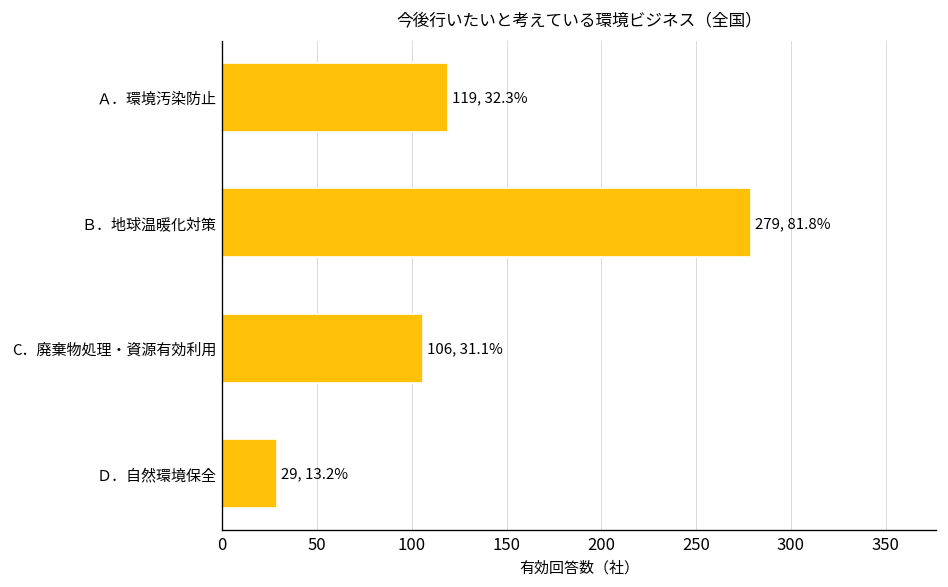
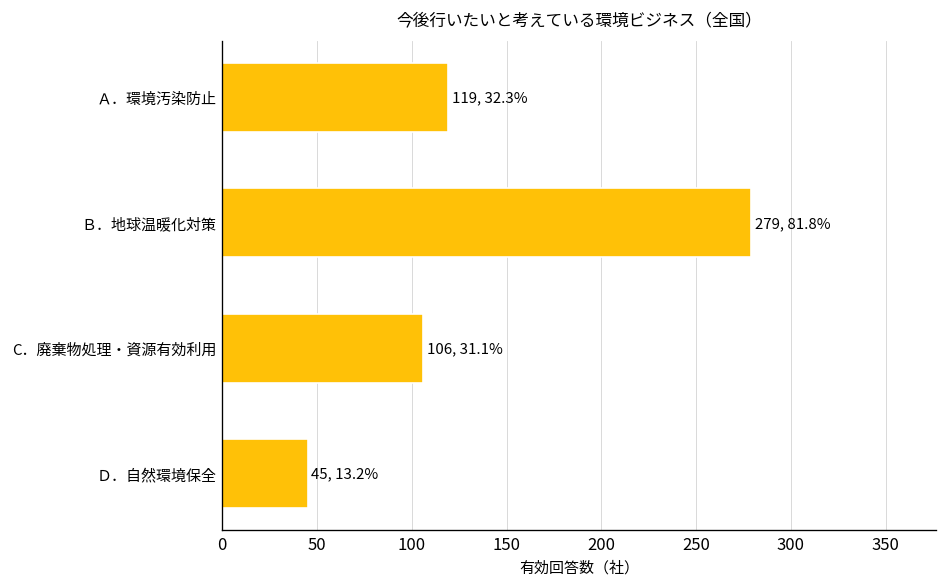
Ｄ．自然環境保全: 29, -> 45,
